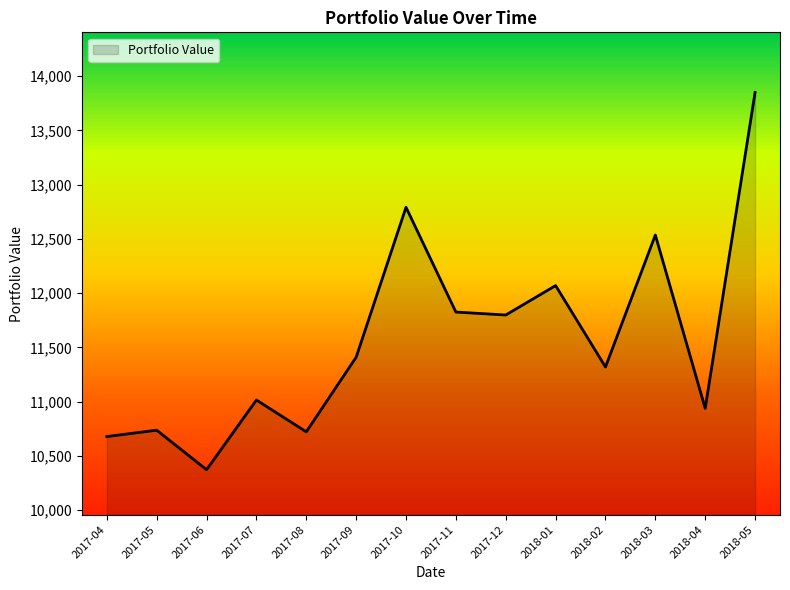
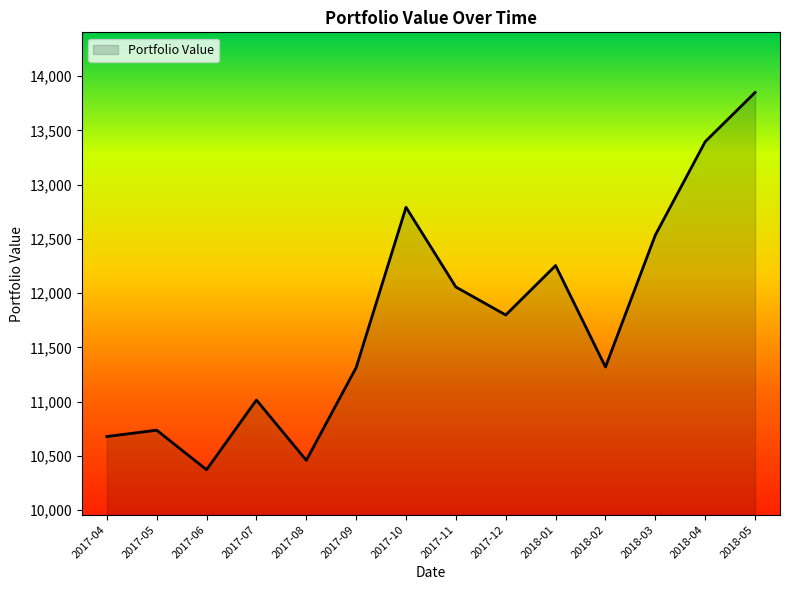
2017-08: 10,720 -> 10,460
2017-09: 11,410 -> 11,320
2017-11: 11,830 -> 12,060
2018-01: 12,070 -> 12,260
2018-04: 10,940 -> 13,400
